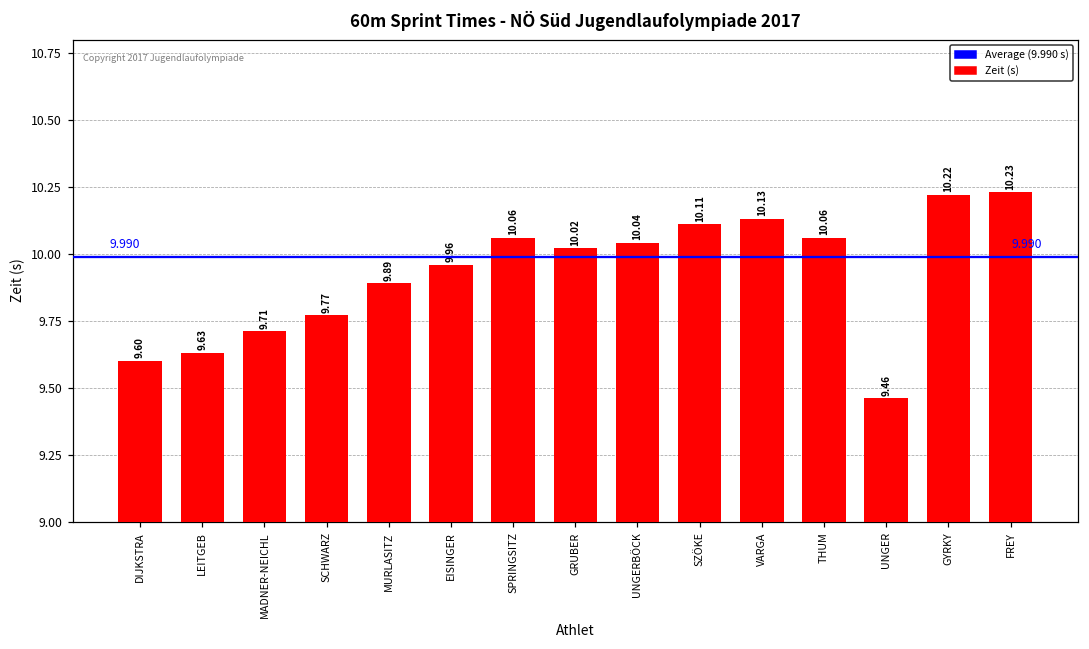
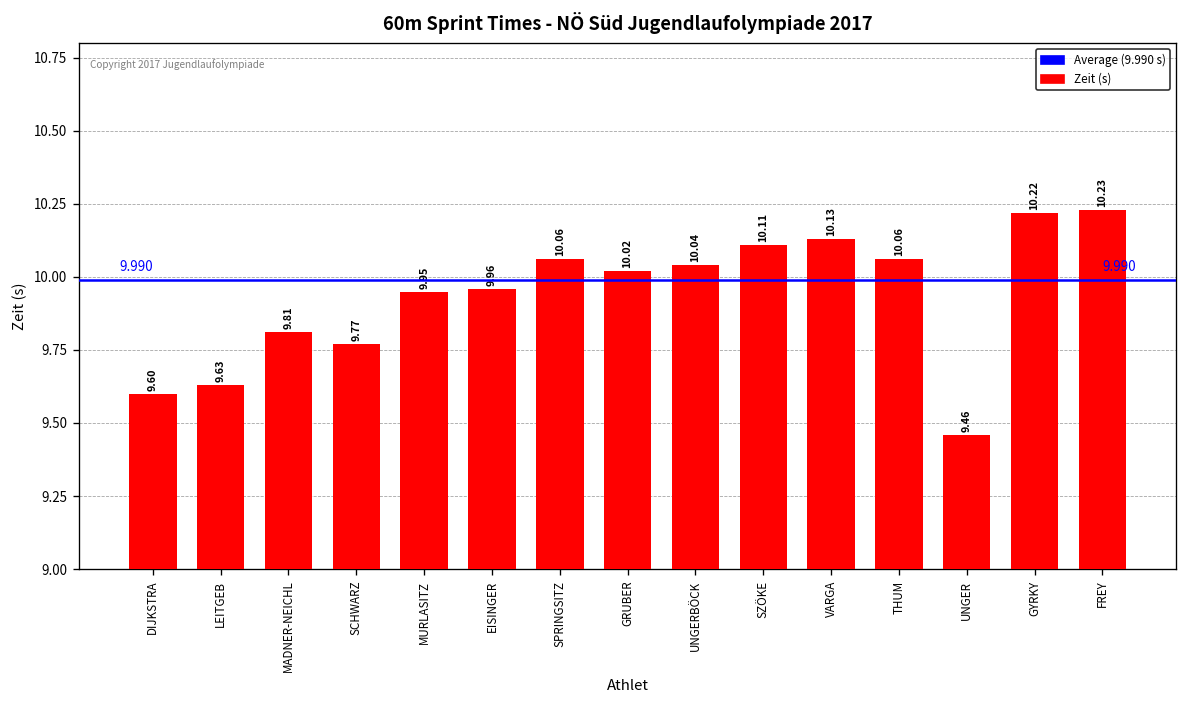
MADNER-NEICHL: 9.71 -> 9.81
MURLASITZ: 9.89 -> 9.95
